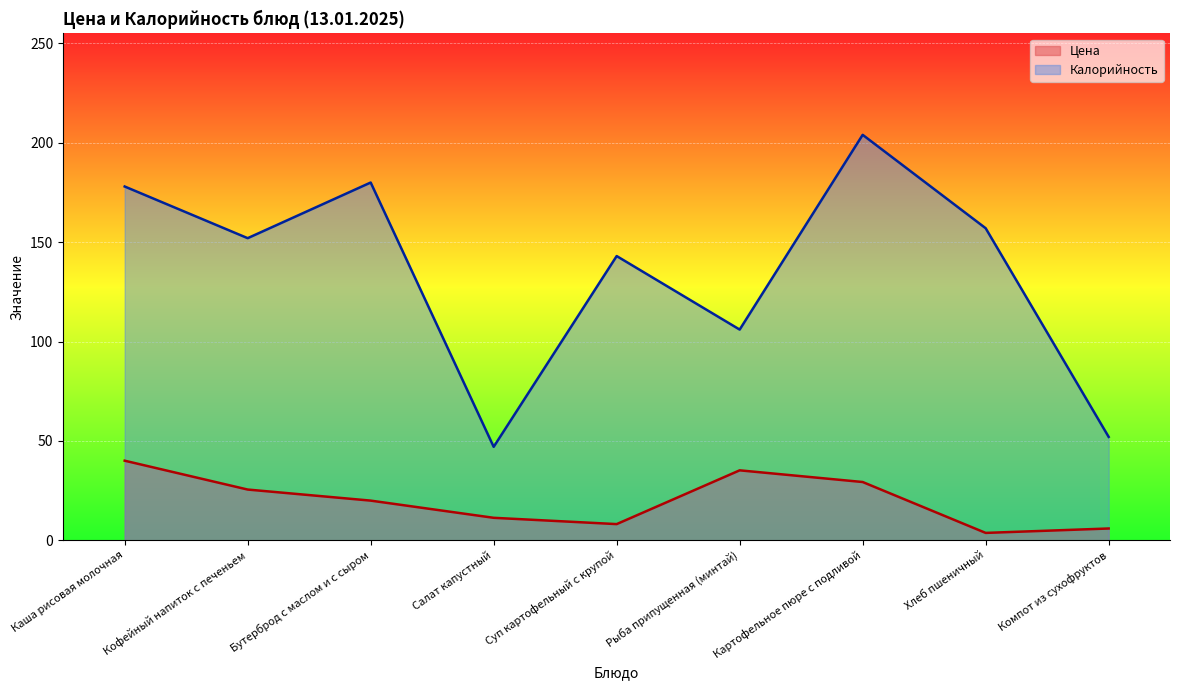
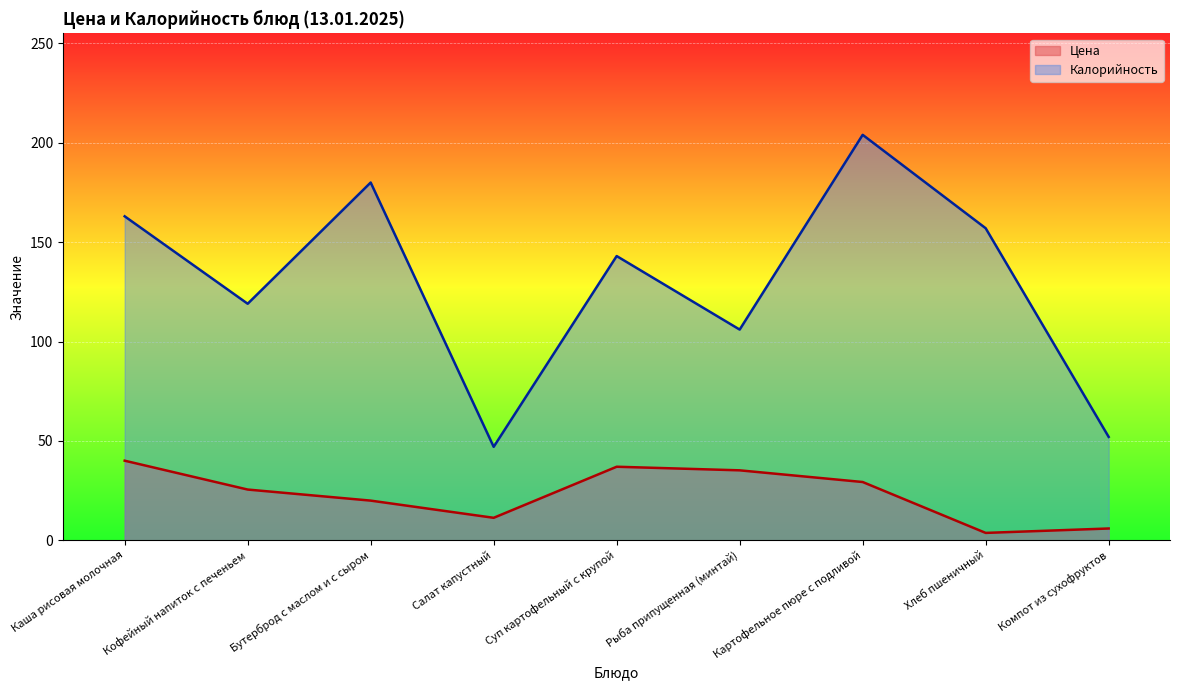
Калорийность, Каша рисовая молочная: 178 -> 163
Калорийность, Кофейный напиток с печеньем: 152 -> 119
Цена, Суп картофельный с крупой: 8 -> 37
